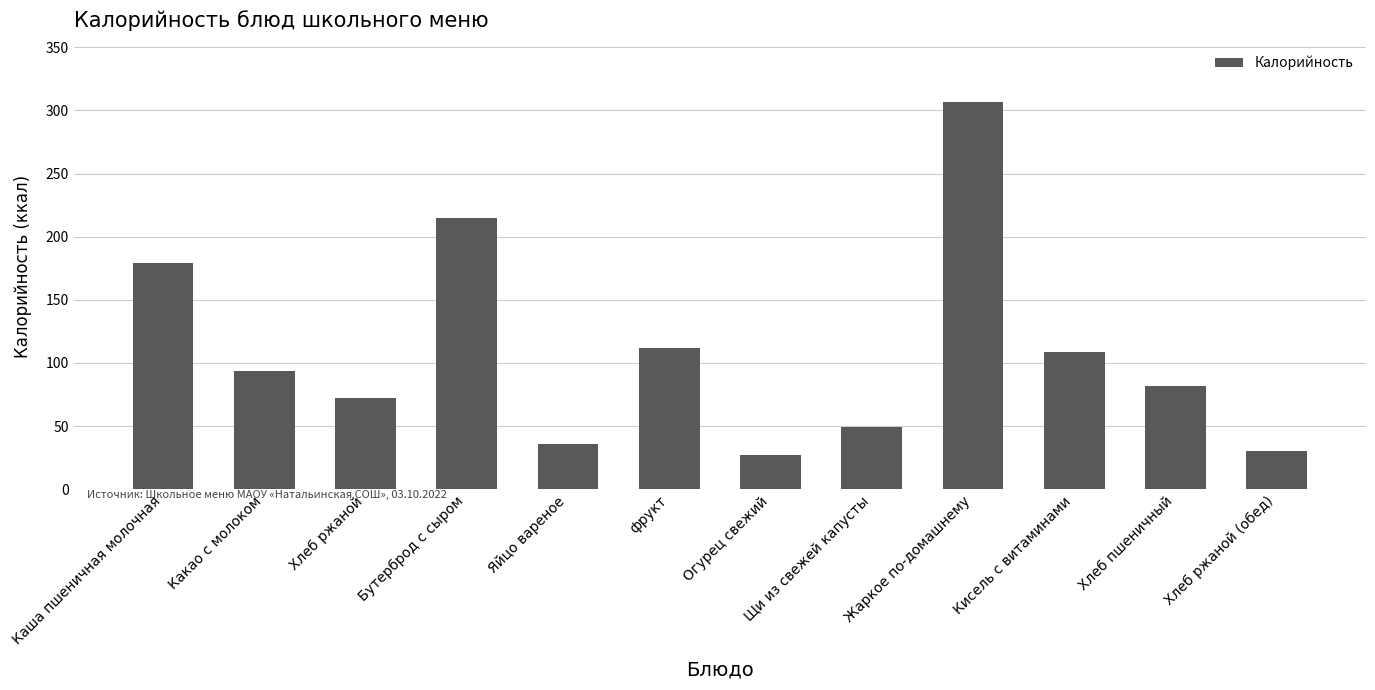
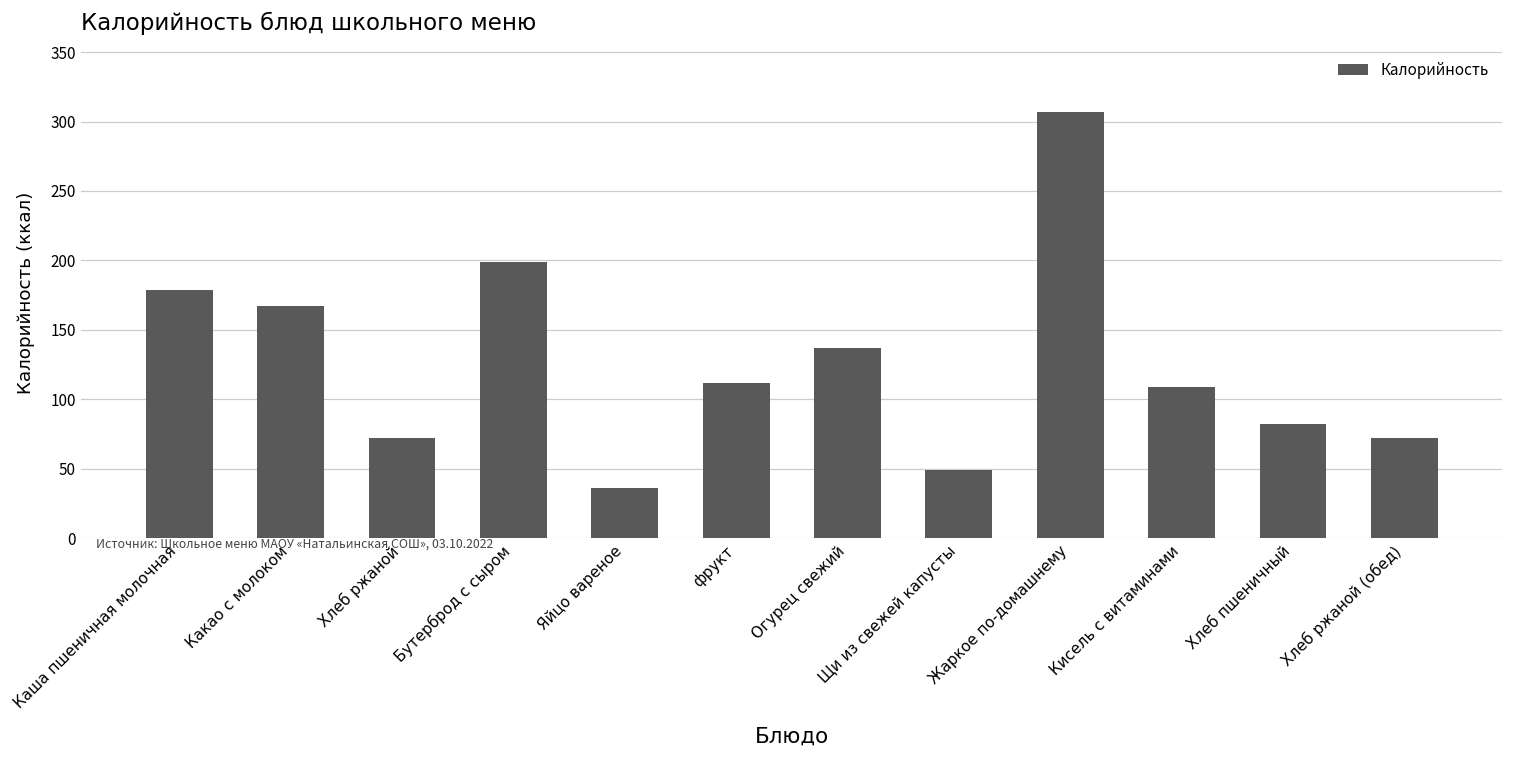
Какао с молоком: 94 -> 167
Бутерброд с сыром: 215 -> 199
Огурец свежий: 27 -> 137
Хлеб ржаной (обед): 30 -> 72
